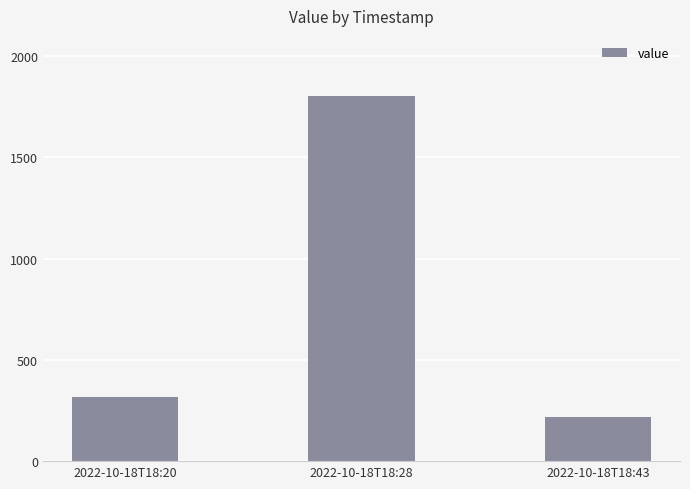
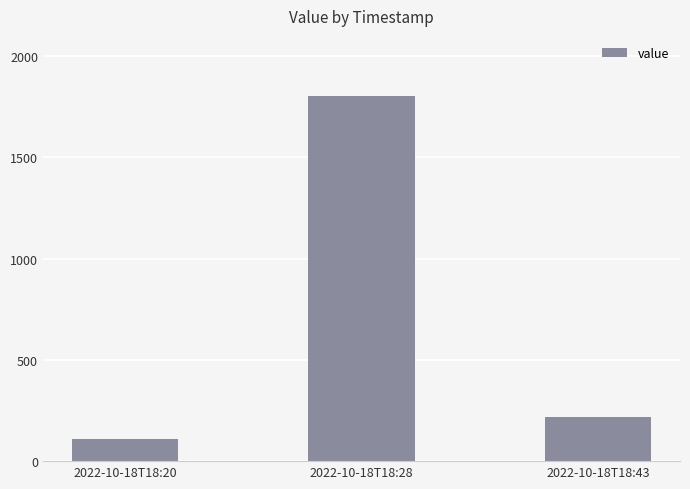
2022-10-18T18:20: 320 -> 110
